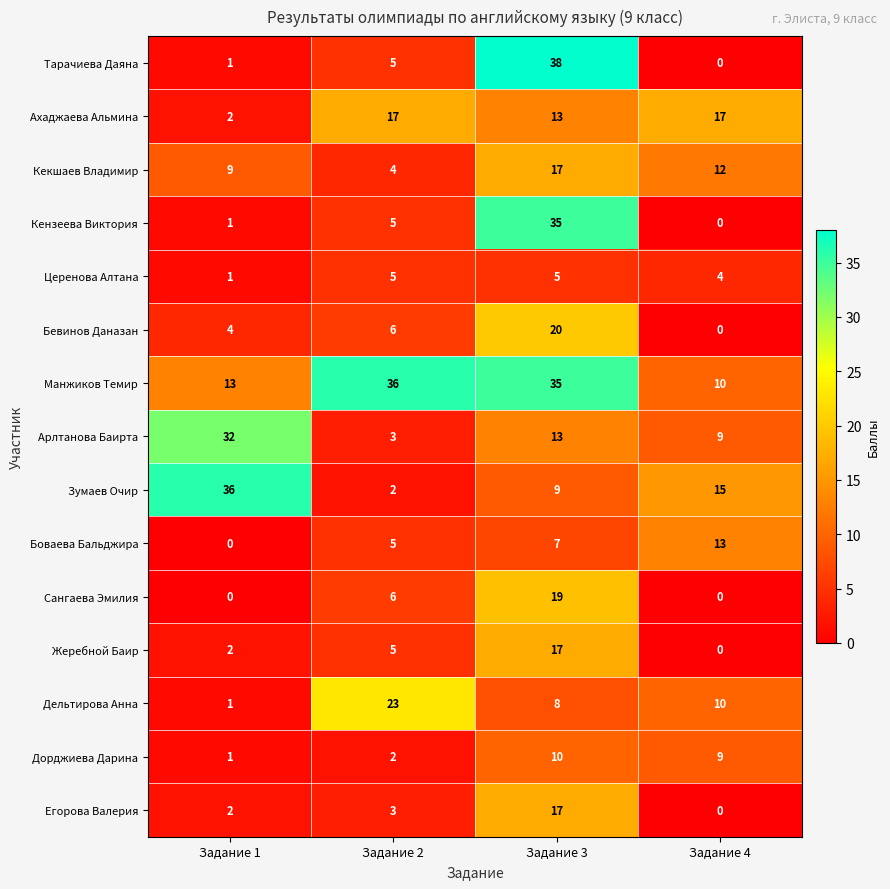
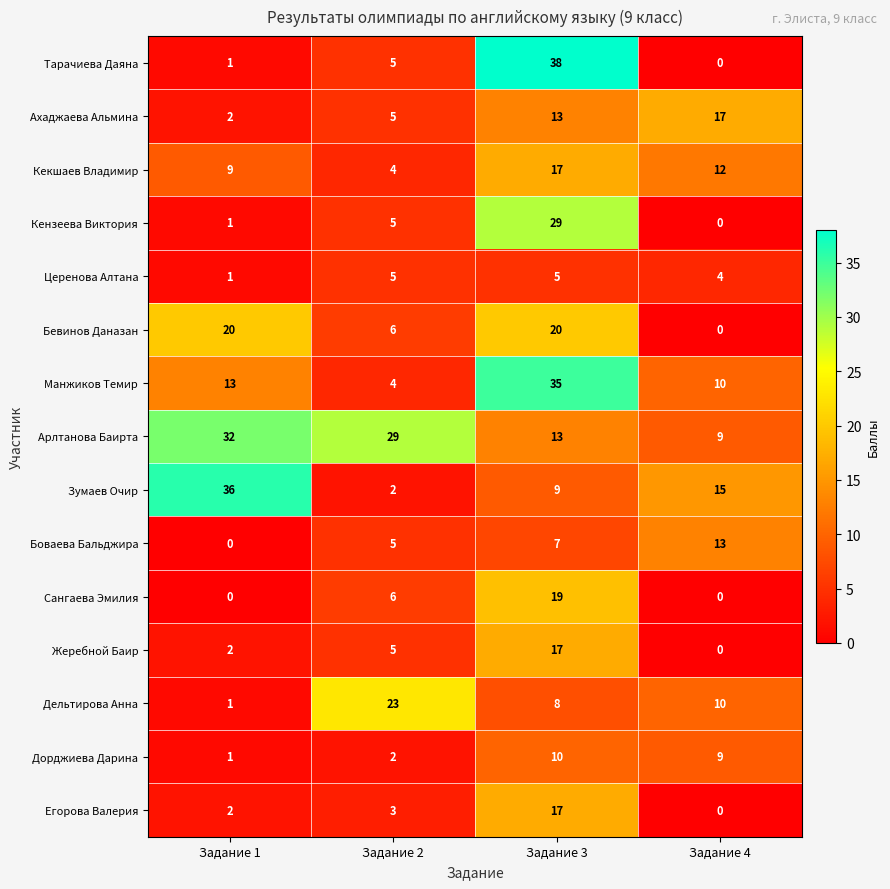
Ахаджаева Альмина, Задание 2: 17 -> 5
Кензеева Виктория, Задание 3: 35 -> 29
Бевинов Даназан, Задание 1: 4 -> 20
Манжиков Темир, Задание 2: 36 -> 4
Арлтанова Баирта, Задание 2: 3 -> 29
